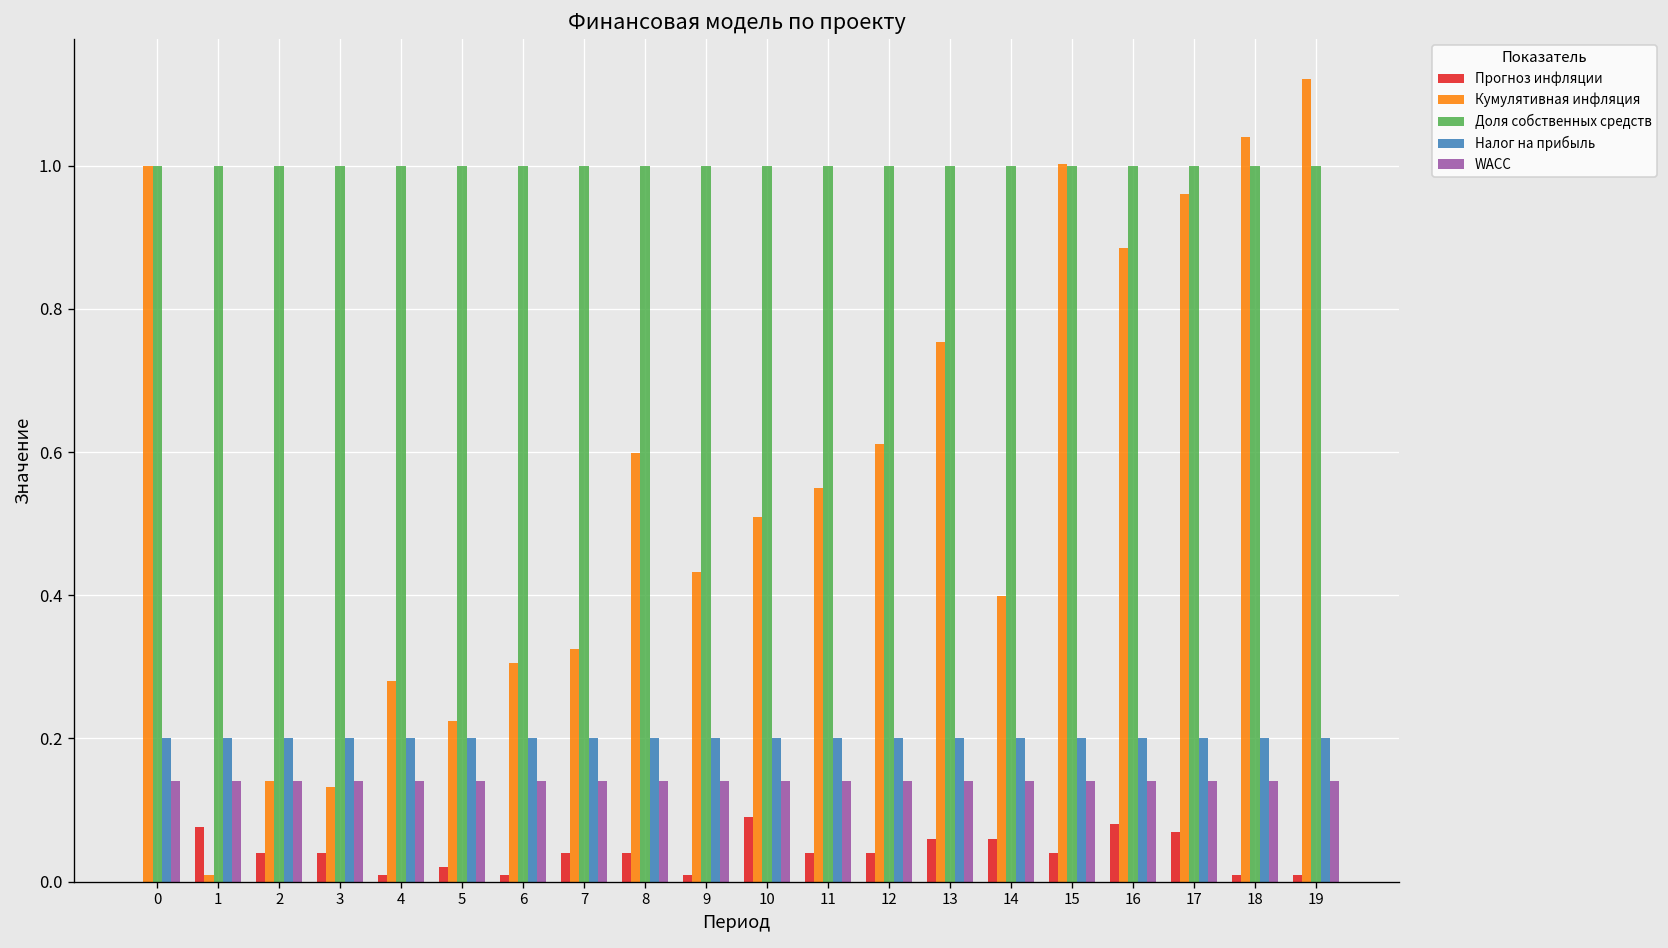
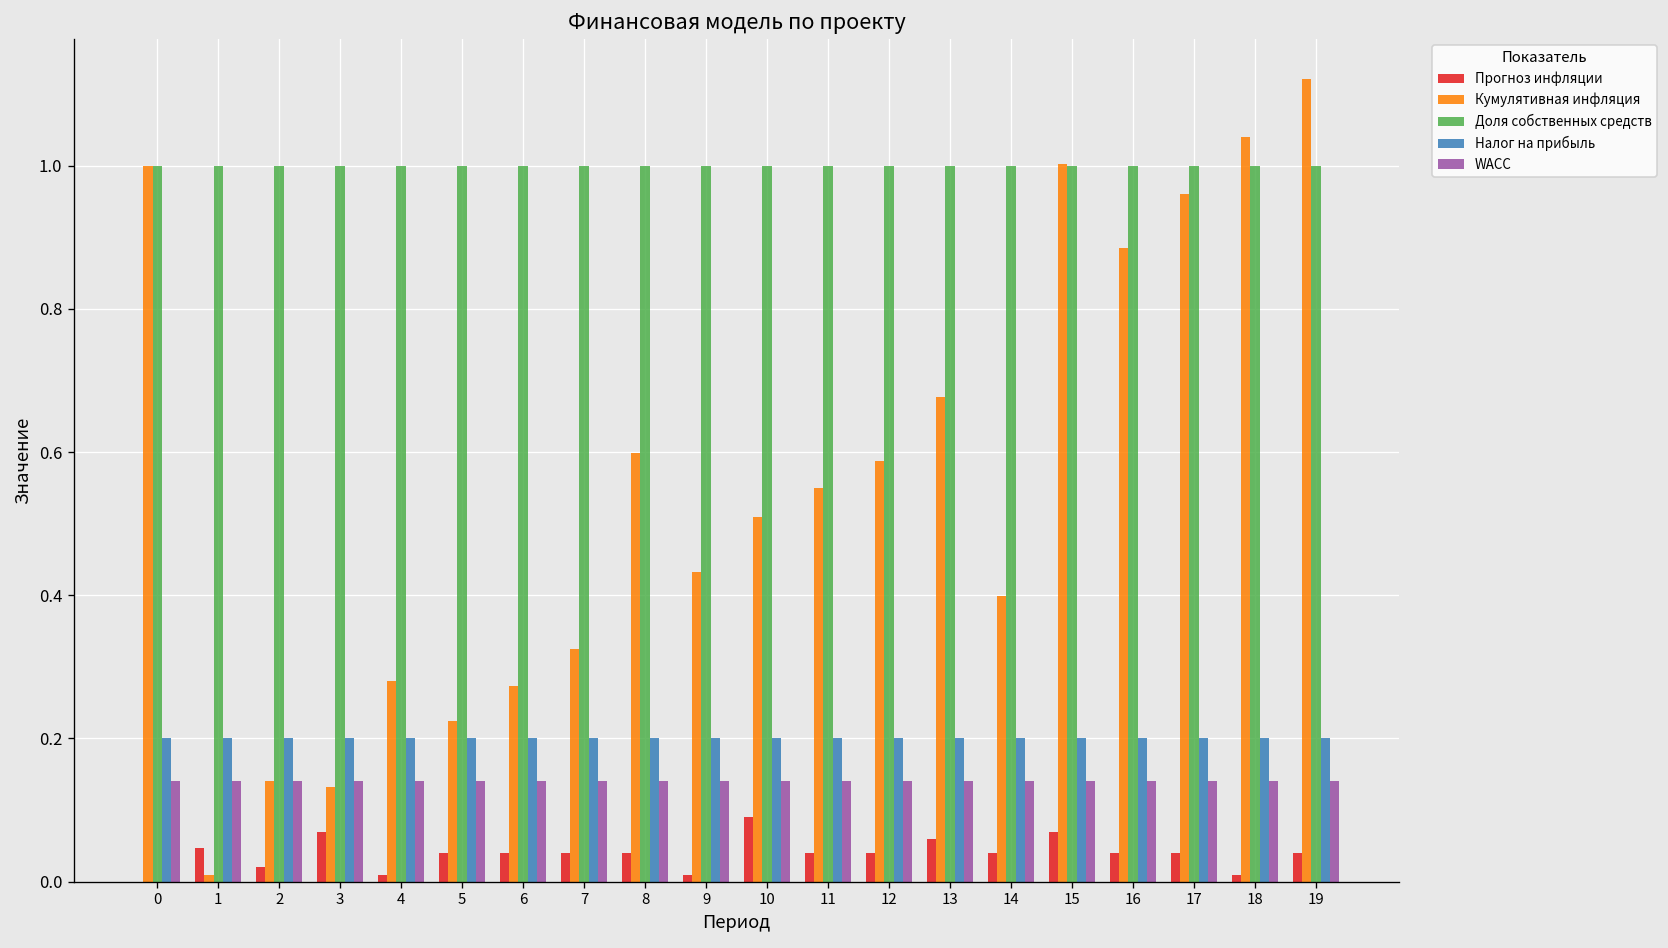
Прогноз инфляции, 1: 0.08 -> 0.05
Прогноз инфляции, 2: 0.04 -> 0.02
Прогноз инфляции, 3: 0.04 -> 0.07
Прогноз инфляции, 5: 0.02 -> 0.04
Прогноз инфляции, 6: 0.01 -> 0.04
Кумулятивная инфляция, 6: 0.31 -> 0.27
Кумулятивная инфляция, 12: 0.61 -> 0.59
Кумулятивная инфляция, 13: 0.75 -> 0.68
Прогноз инфляции, 14: 0.06 -> 0.04
Прогноз инфляции, 15: 0.04 -> 0.07
Прогноз инфляции, 16: 0.08 -> 0.04
Прогноз инфляции, 17: 0.07 -> 0.04
Прогноз инфляции, 19: 0.01 -> 0.04
